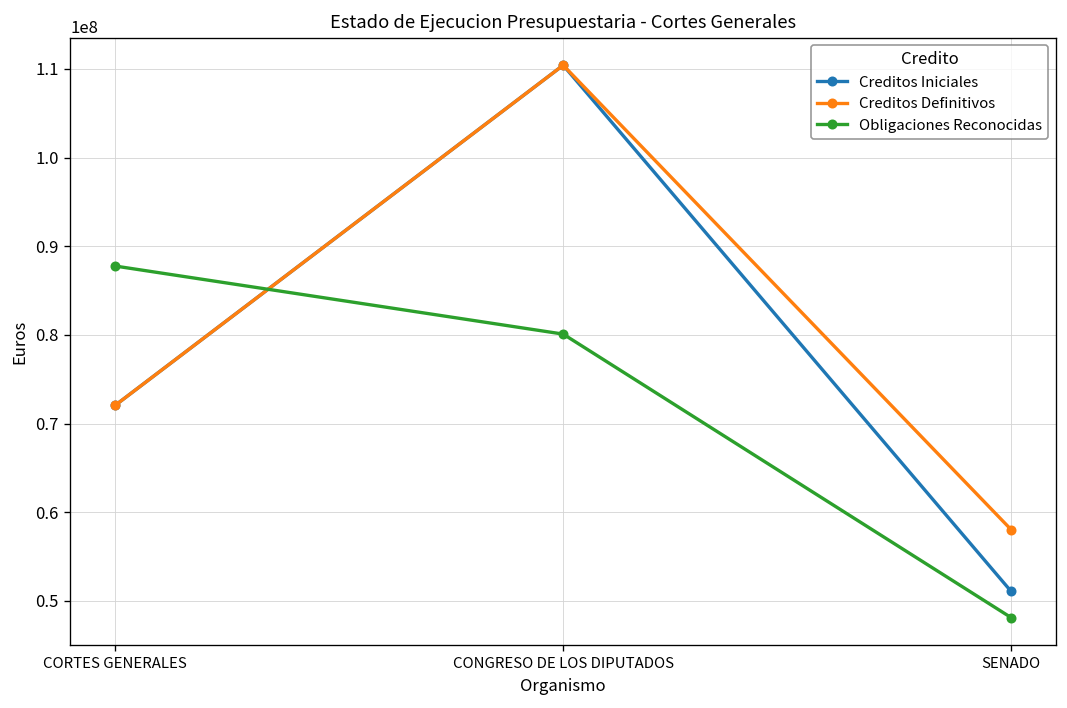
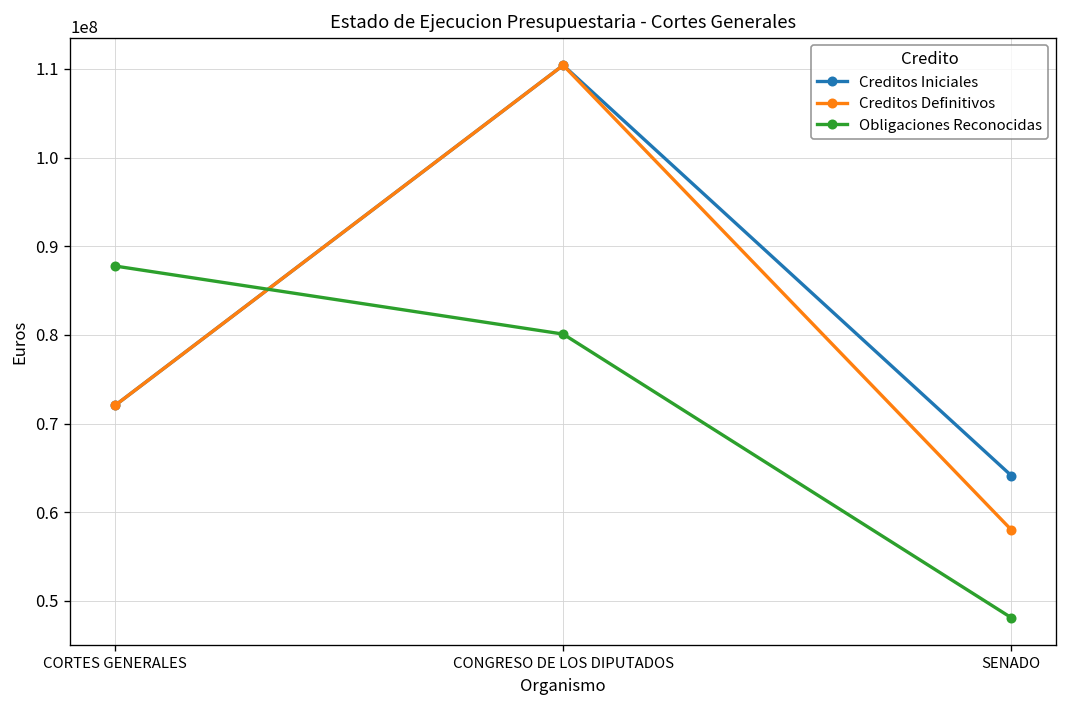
Creditos Iniciales, SENADO: 51000000 -> 64000000
